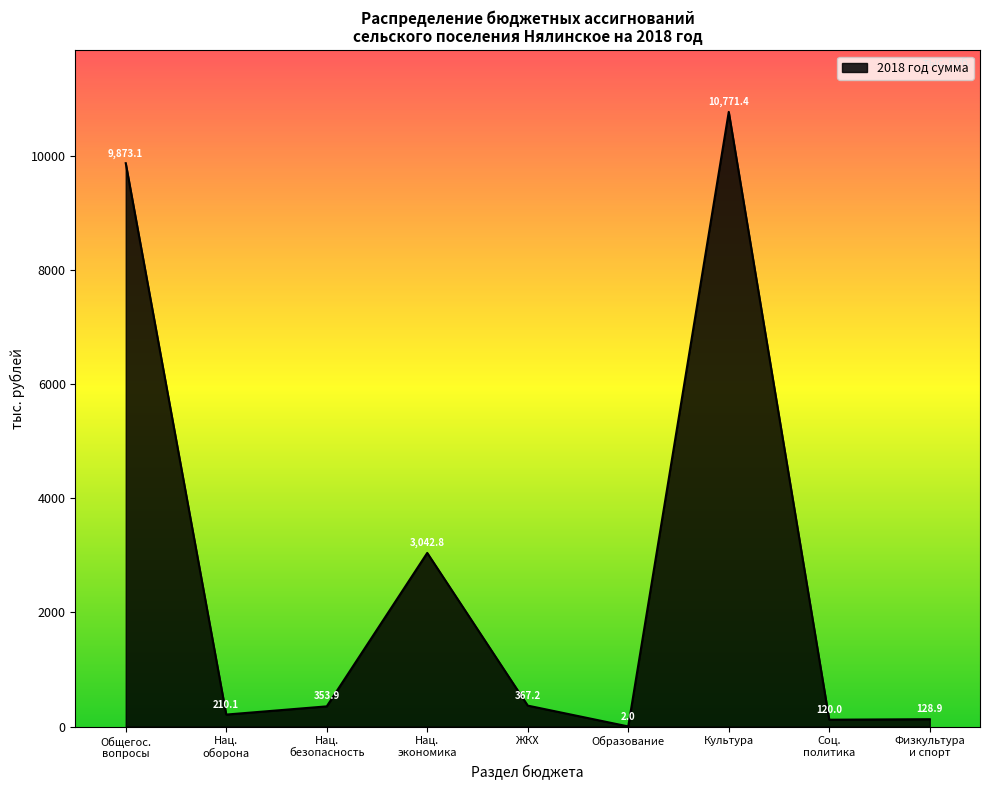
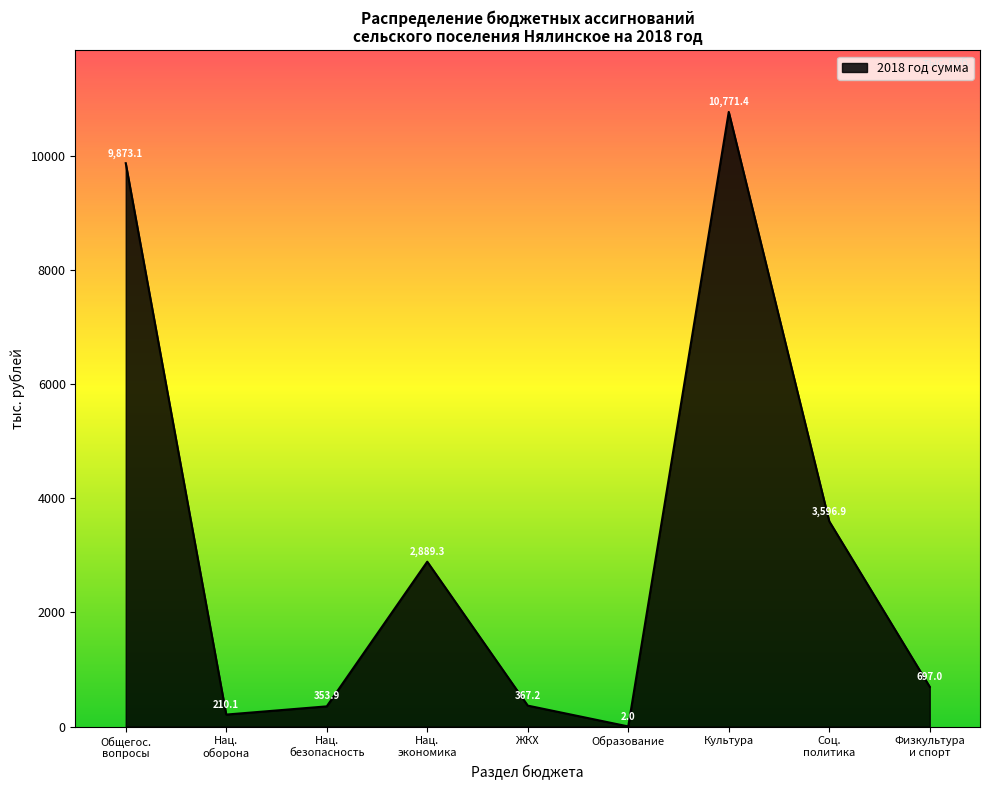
Нац. экономика: 3,042.8 -> 2,889.3
Соц. политика: 120.0 -> 3,596.9
Физкультура и спорт: 128.9 -> 697.0
